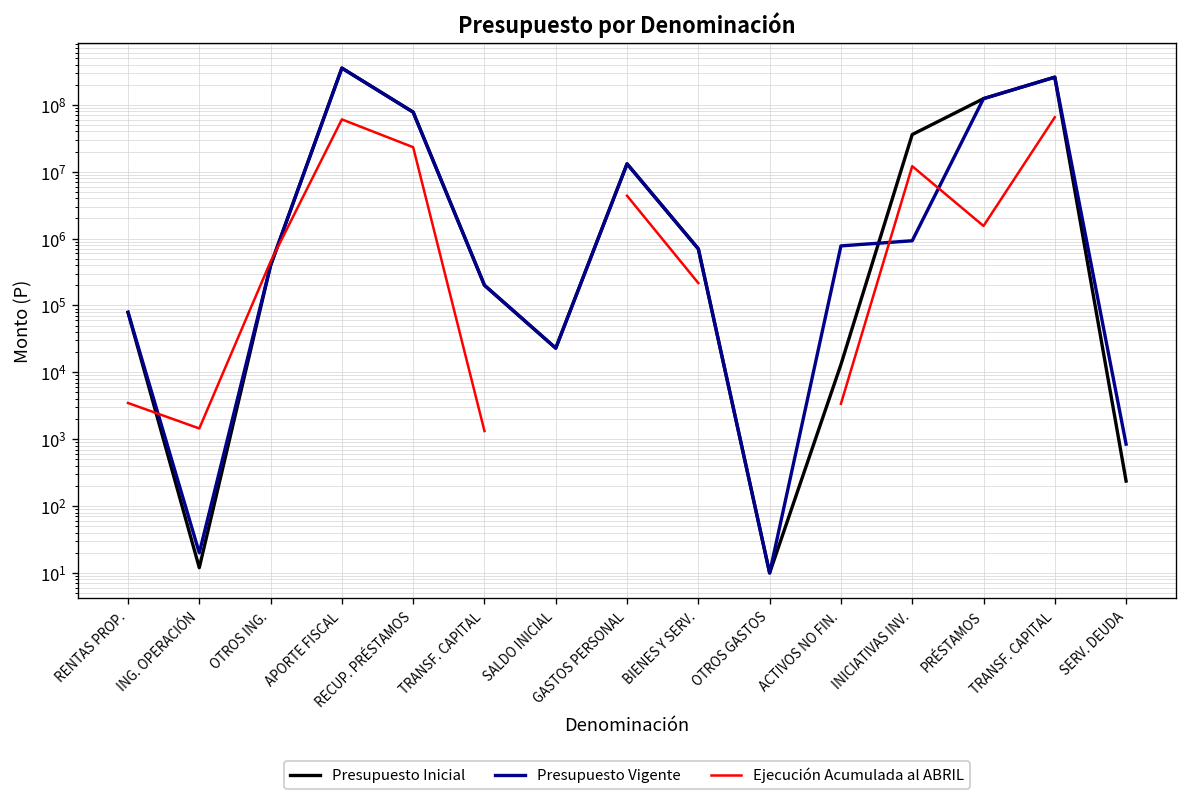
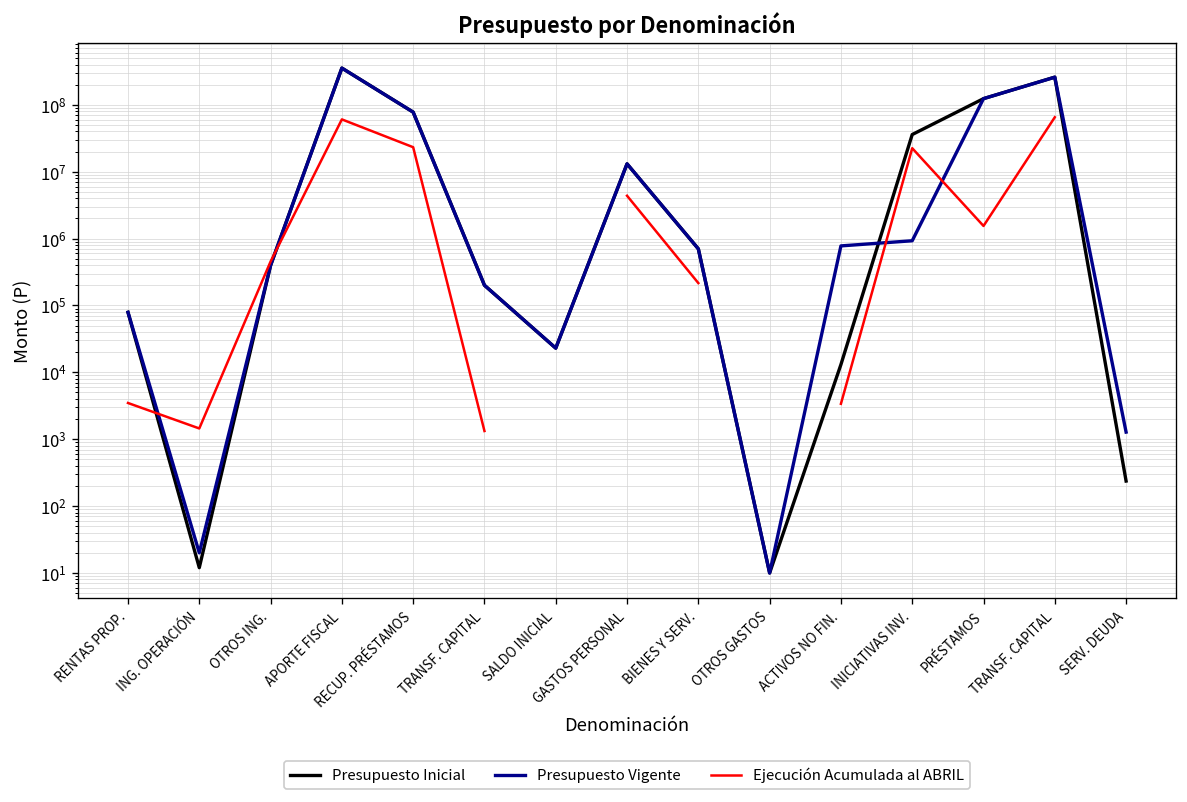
Ejecución Acumulada al ABRIL, INICIATIVAS INV.: 12000000 -> 22000000
Presupuesto Vigente, SERV. DEUDA: 800 -> 1300
